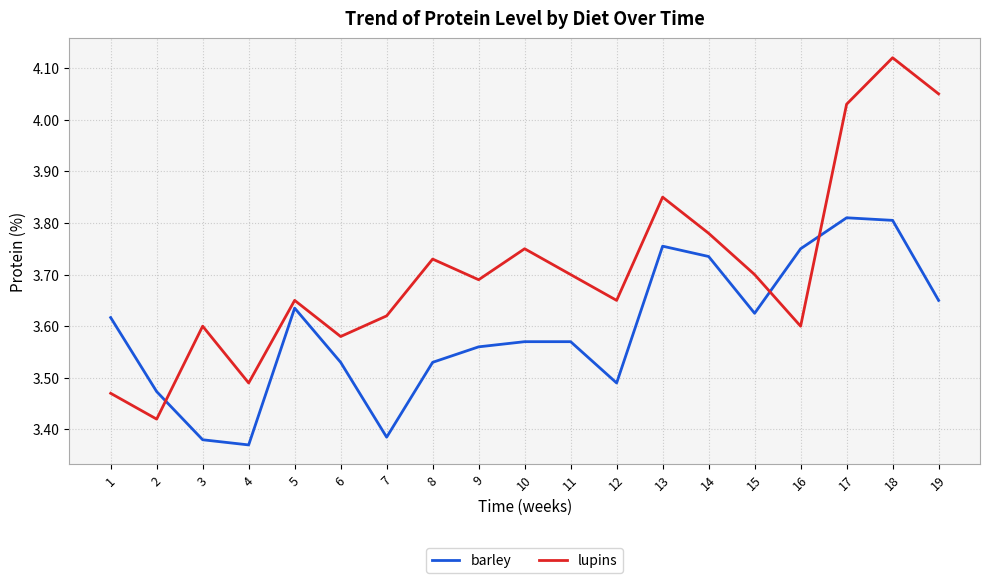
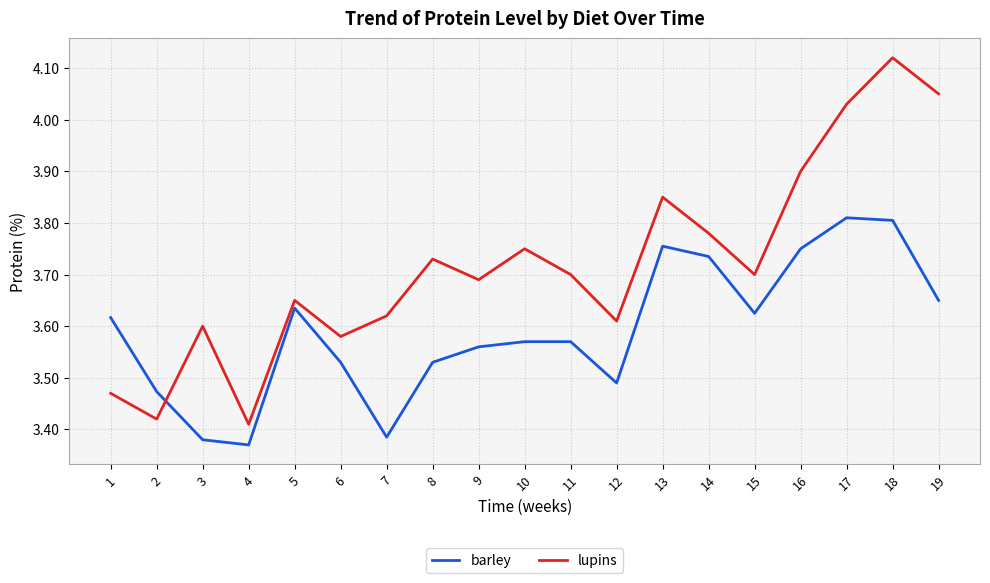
lupins, 4: 3.49 -> 3.41
lupins, 12: 3.65 -> 3.61
lupins, 16: 3.6 -> 3.9
